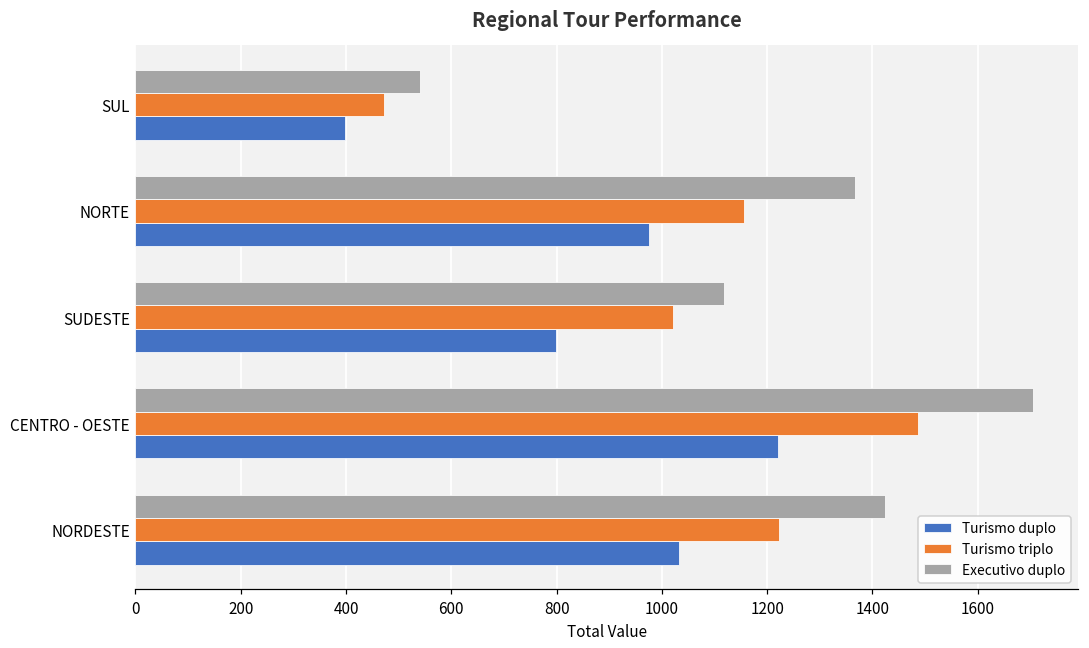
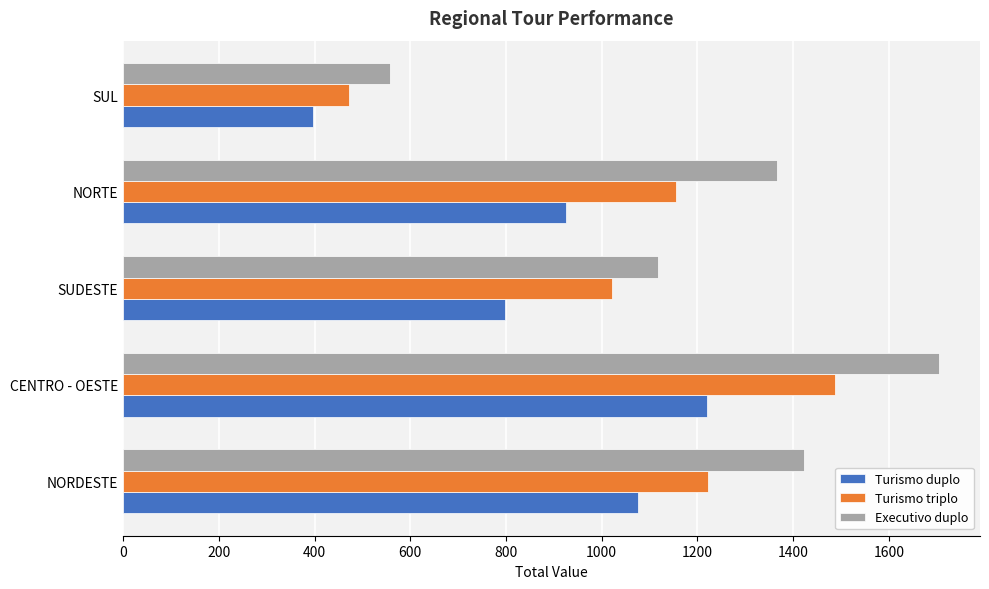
Executivo duplo, SUL: 540 -> 560
Turismo duplo, NORTE: 980 -> 930
Turismo duplo, NORDESTE: 1030 -> 1080
